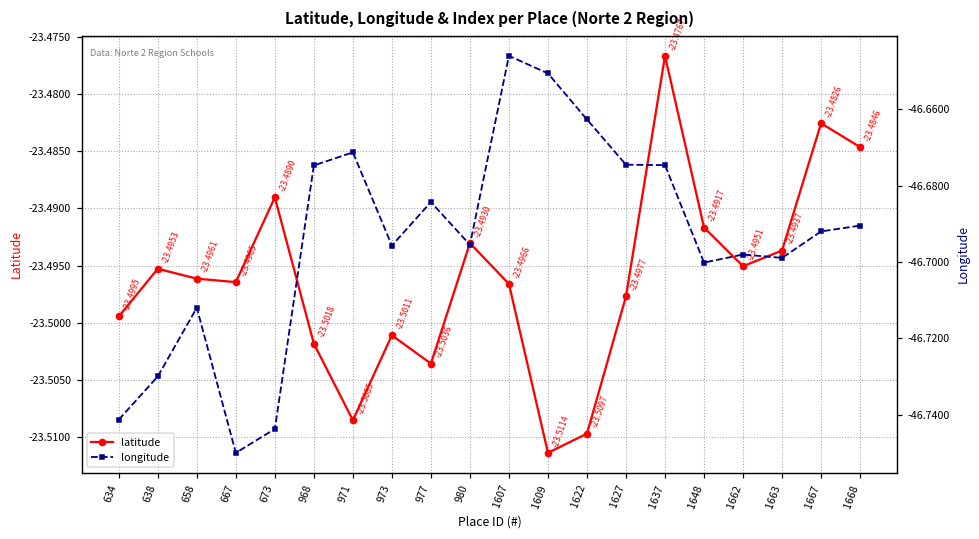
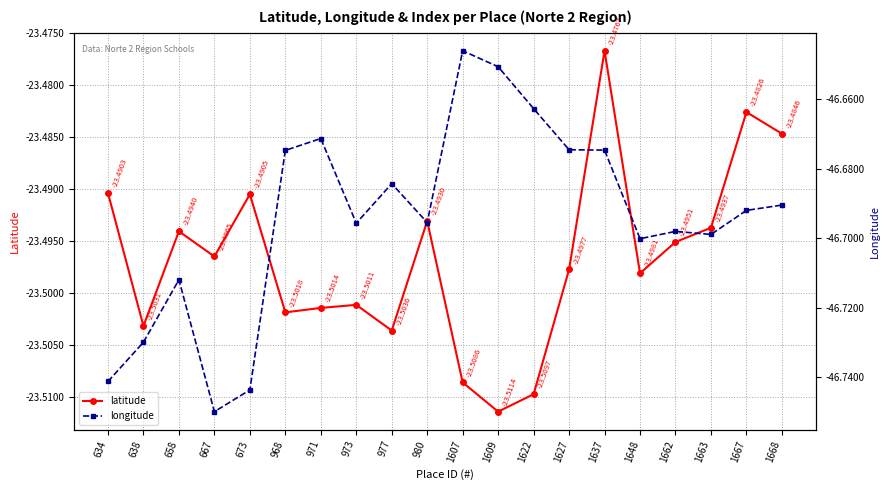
latitude, 634: -23.4995 -> -23.4903
latitude, 638: -23.4953 -> -23.5031
latitude, 658: -23.4961 -> -23.4940
latitude, 673: -23.4890 -> -23.4905
latitude, 971: -23.5085 -> -23.5014
latitude, 1607: -23.4966 -> -23.5086
latitude, 1648: -23.4917 -> -23.4981
